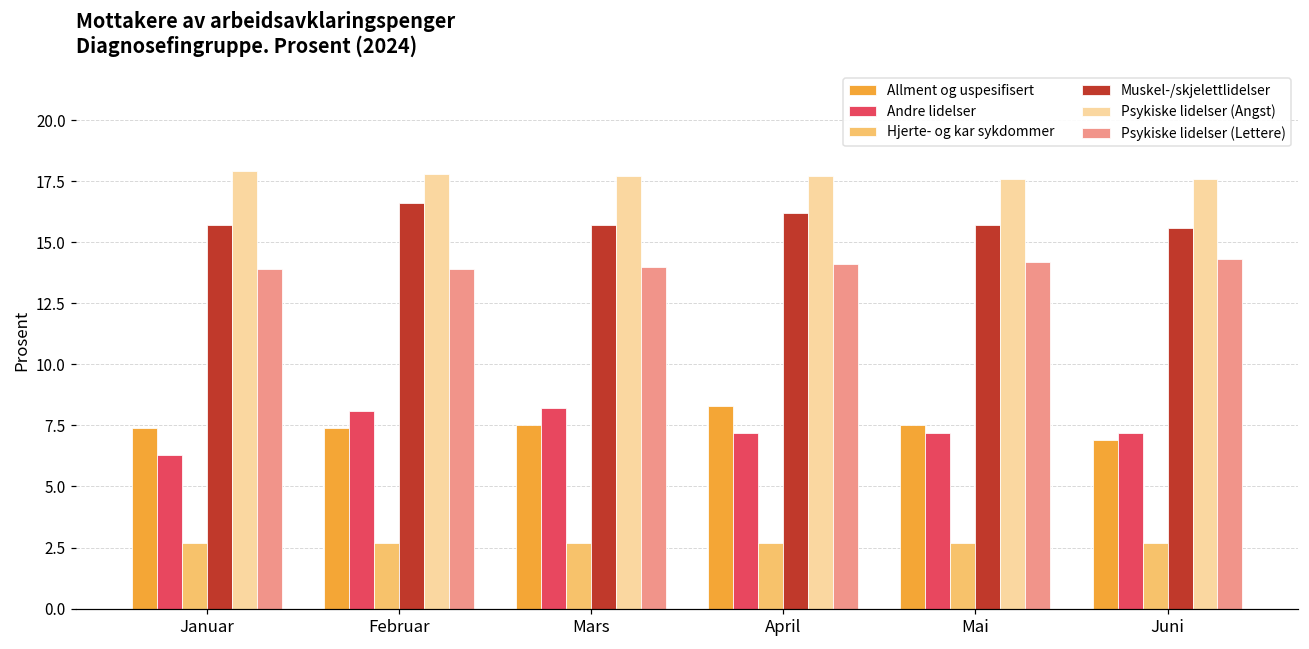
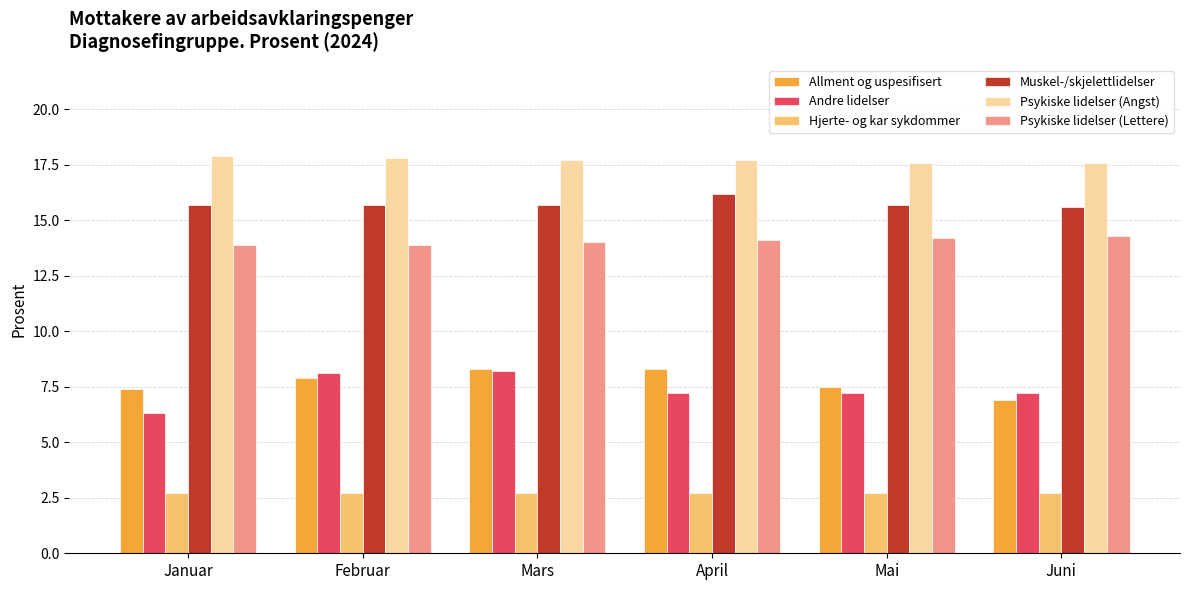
Allment og uspesifisert, Februar: 7.4 -> 7.9
Muskel-/skjelettlidelser, Februar: 16.6 -> 15.7
Allment og uspesifisert, Mars: 7.5 -> 8.3
